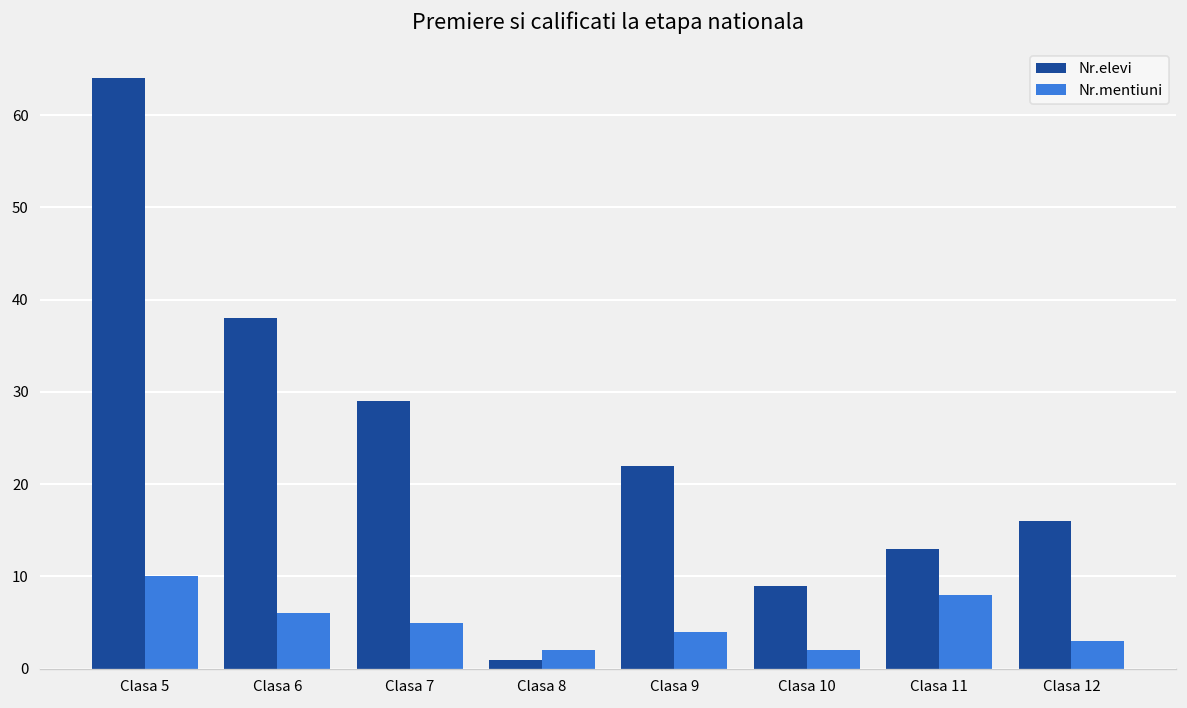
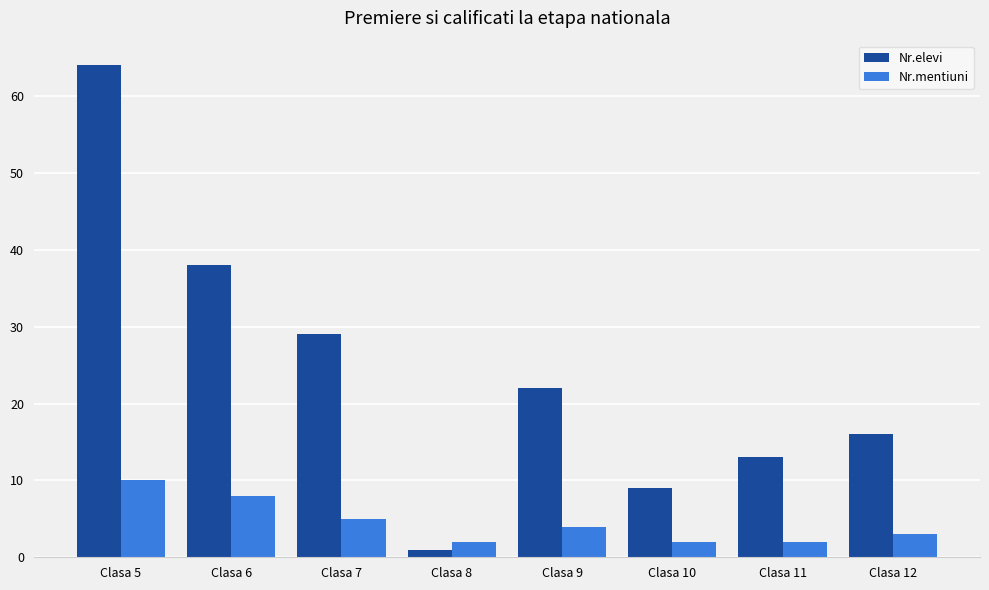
Nr.mentiuni, Clasa 6: 6 -> 8
Nr.mentiuni, Clasa 11: 8 -> 2
